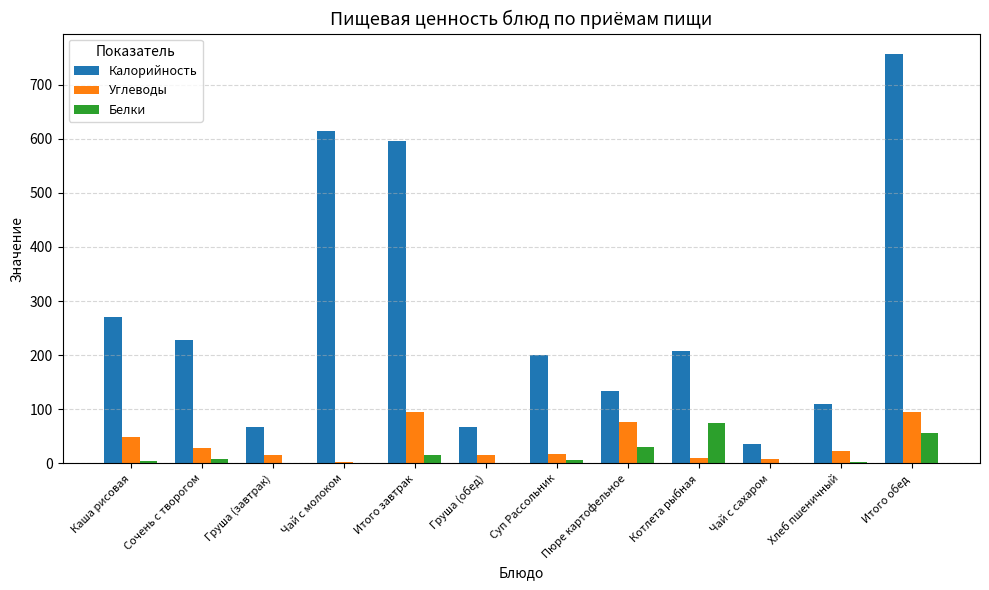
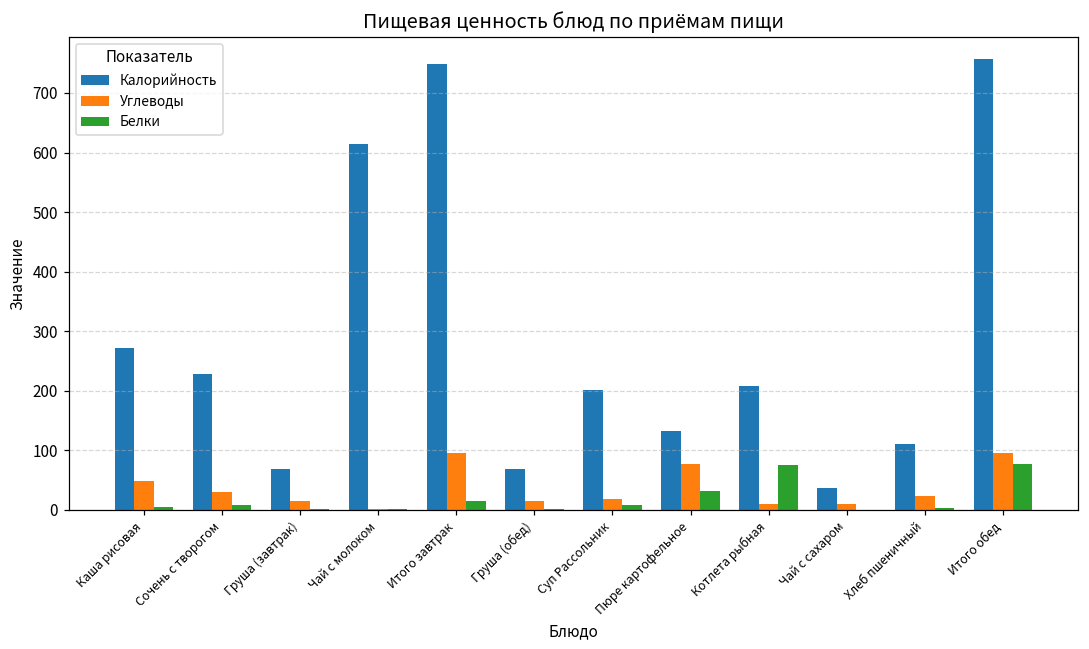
Калорийность, Итого завтрак: 600 -> 750
Белки, Итого обед: 60 -> 80
